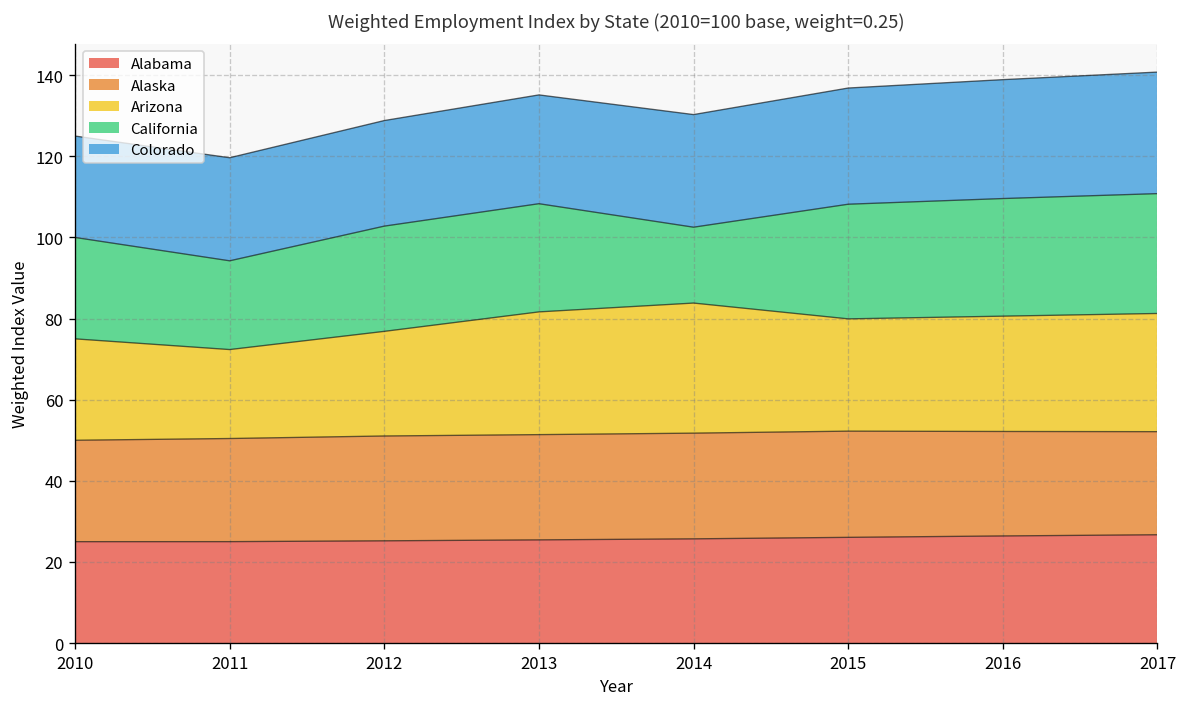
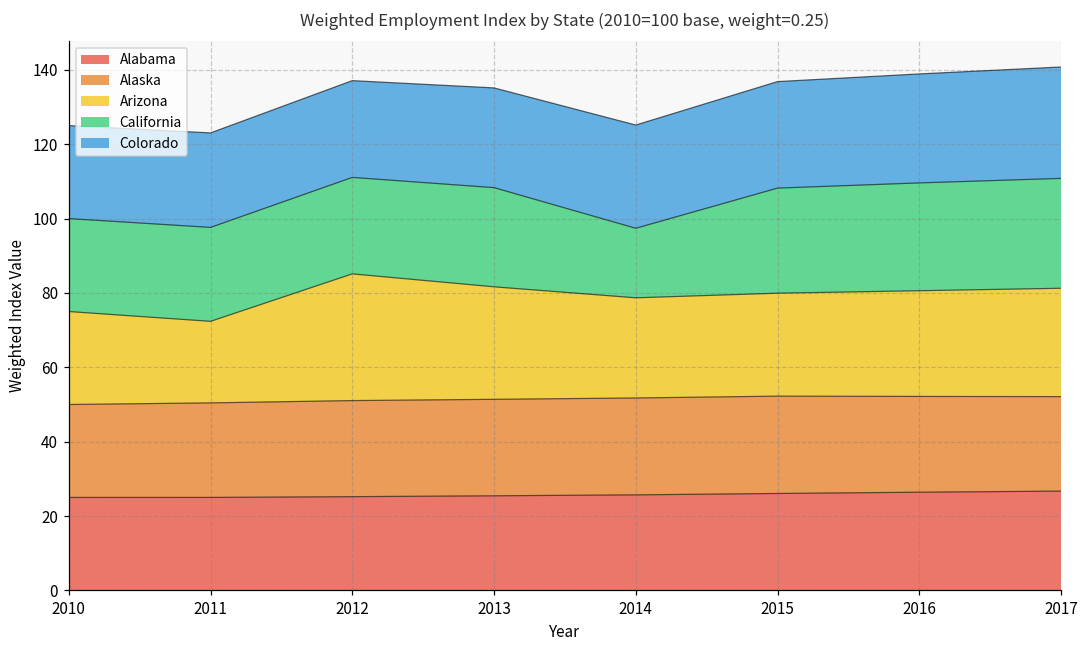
California, 2011: 22 -> 25
Arizona, 2012: 26 -> 34
Arizona, 2014: 32 -> 27
